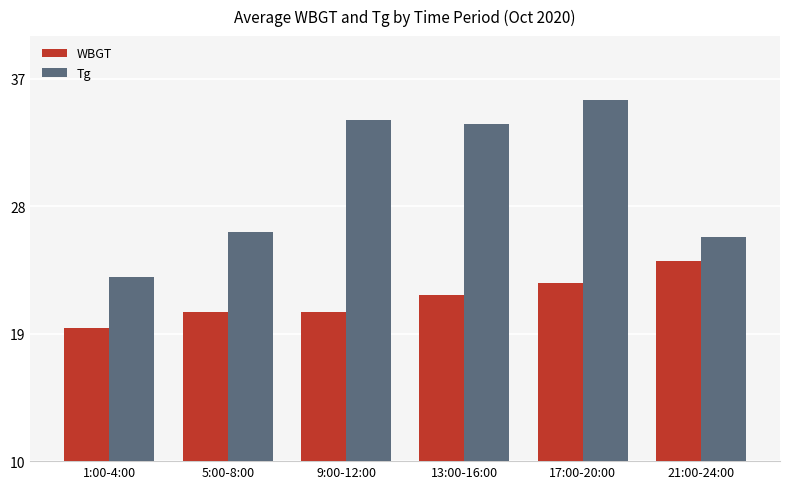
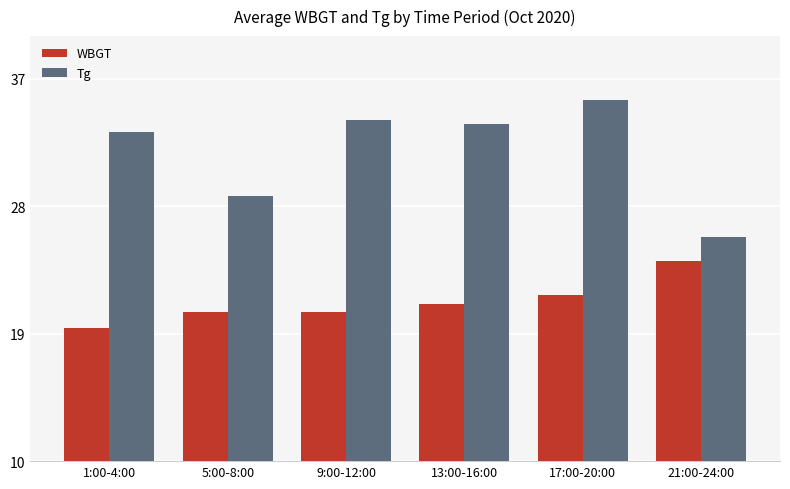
Tg, 1:00-4:00: 23.0 -> 33.2
Tg, 5:00-8:00: 26.2 -> 28.7
WBGT, 13:00-16:00: 21.7 -> 21.1
WBGT, 17:00-20:00: 22.6 -> 21.7
